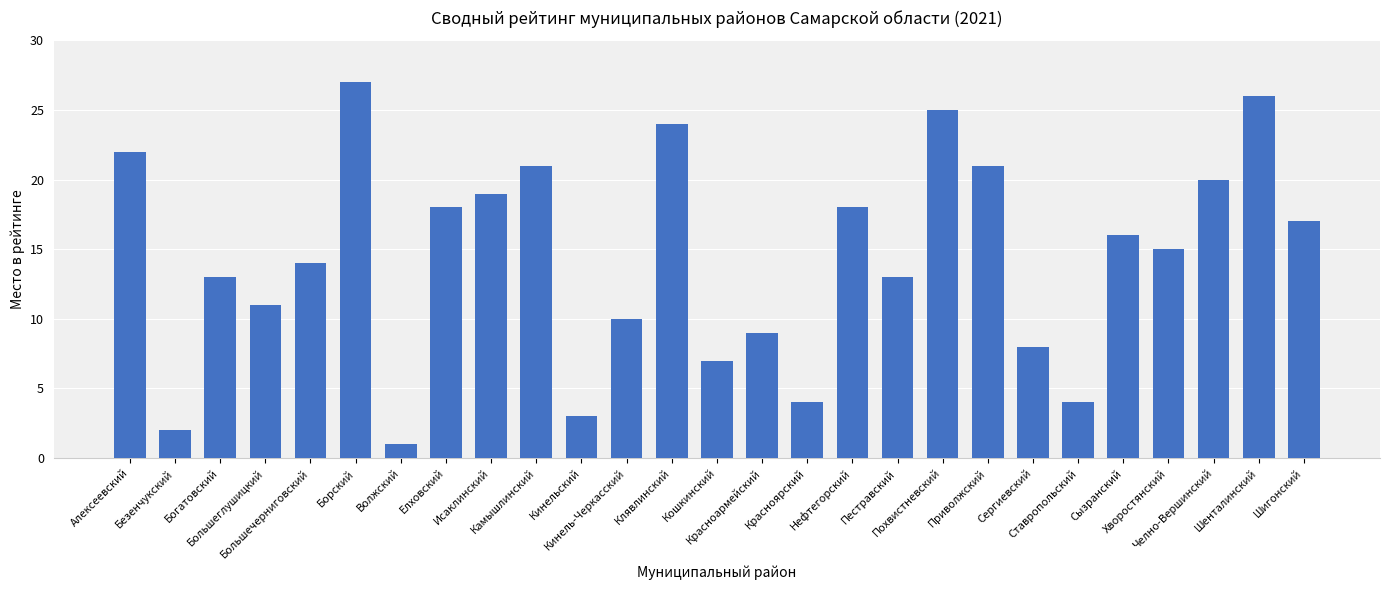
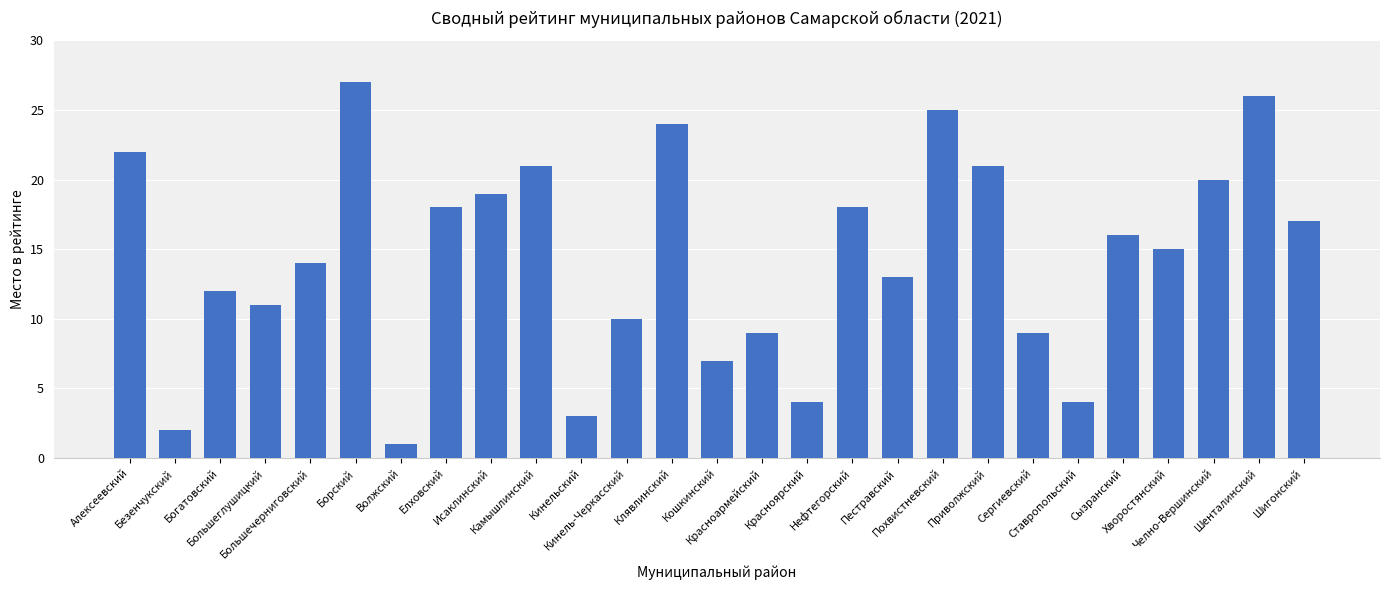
Богатовский: 13 -> 12
Сергиевский: 8 -> 9
